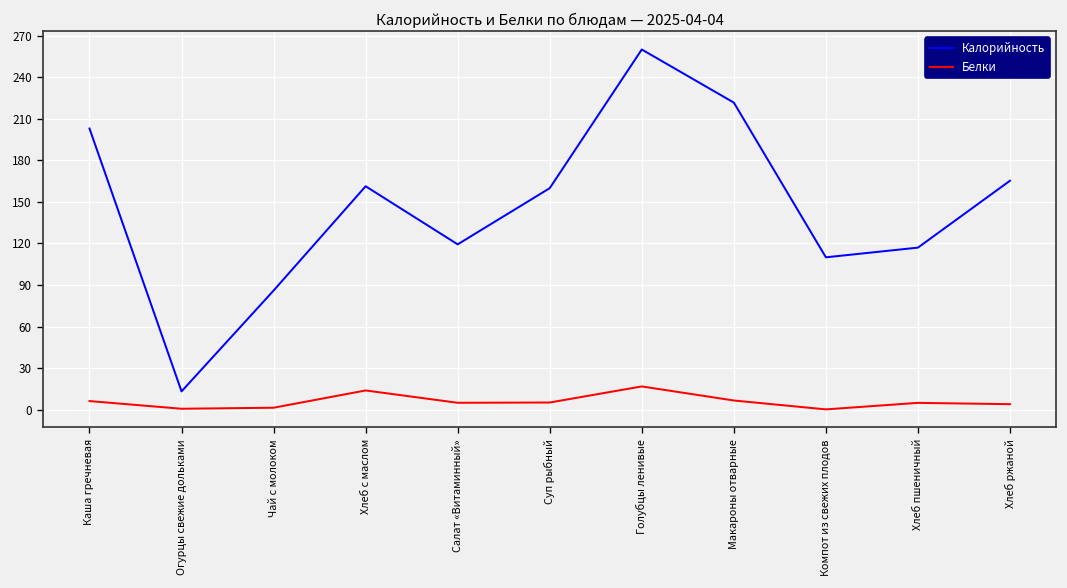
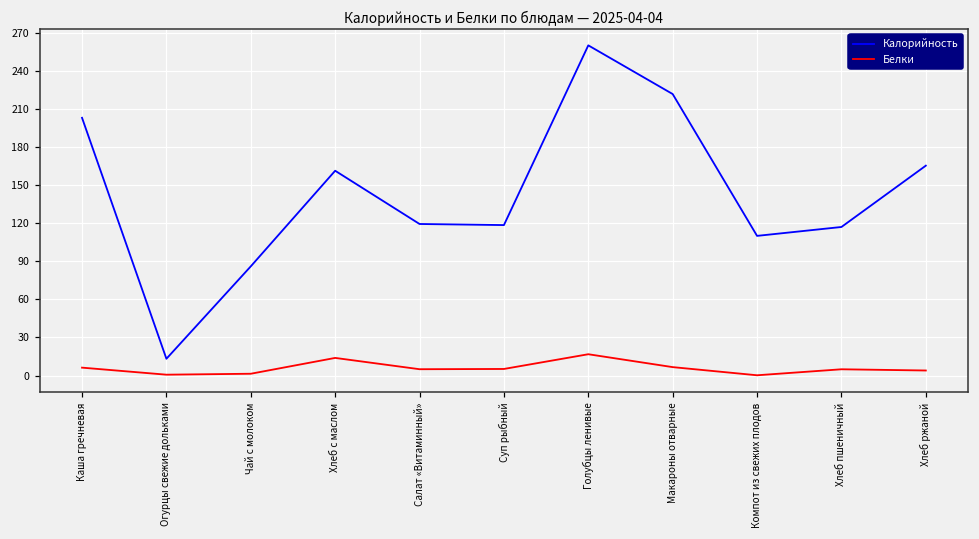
Калорийность, Суп рыбный: 160 -> 119
